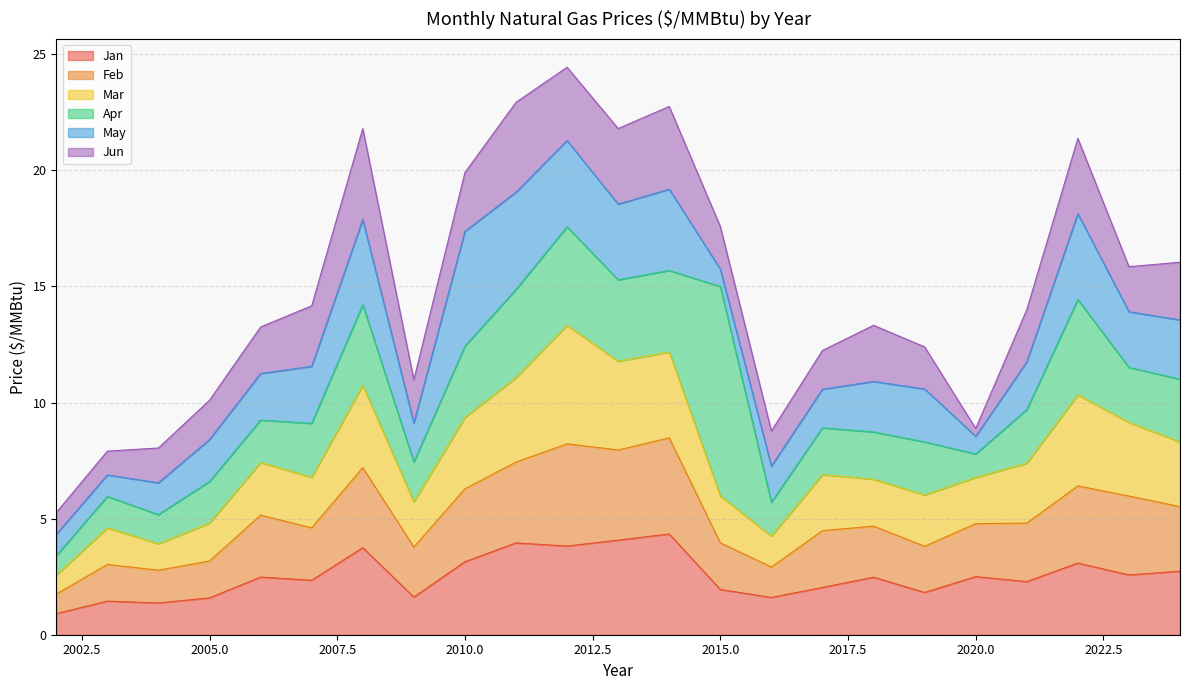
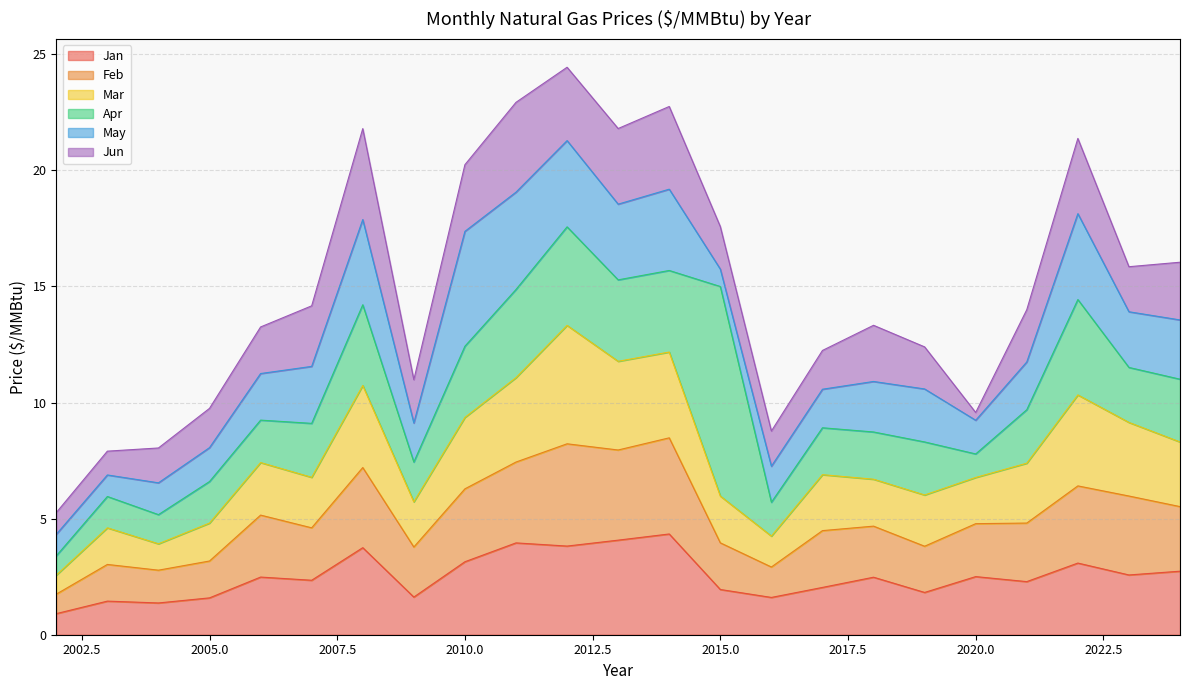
May, 2005.0: 1.8 -> 1.5
Jun, 2010.0: 2.5 -> 2.9
May, 2020.0: 0.8 -> 1.5
